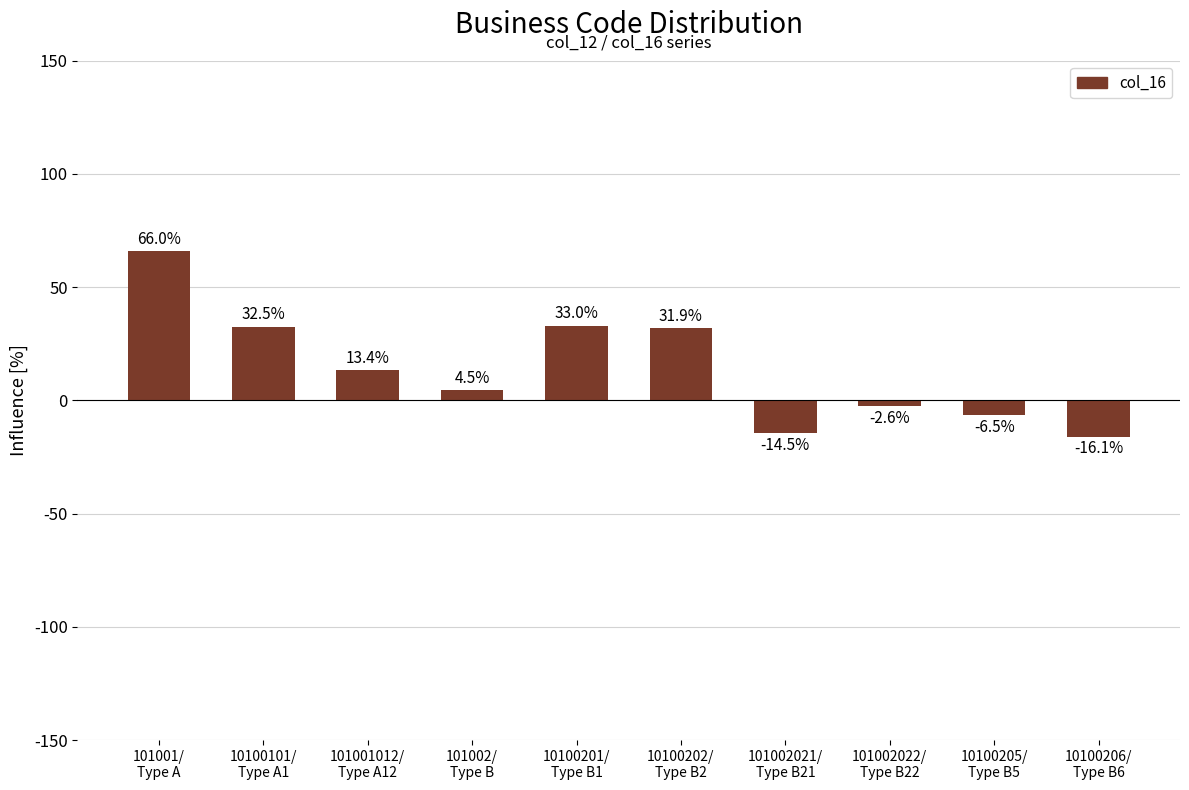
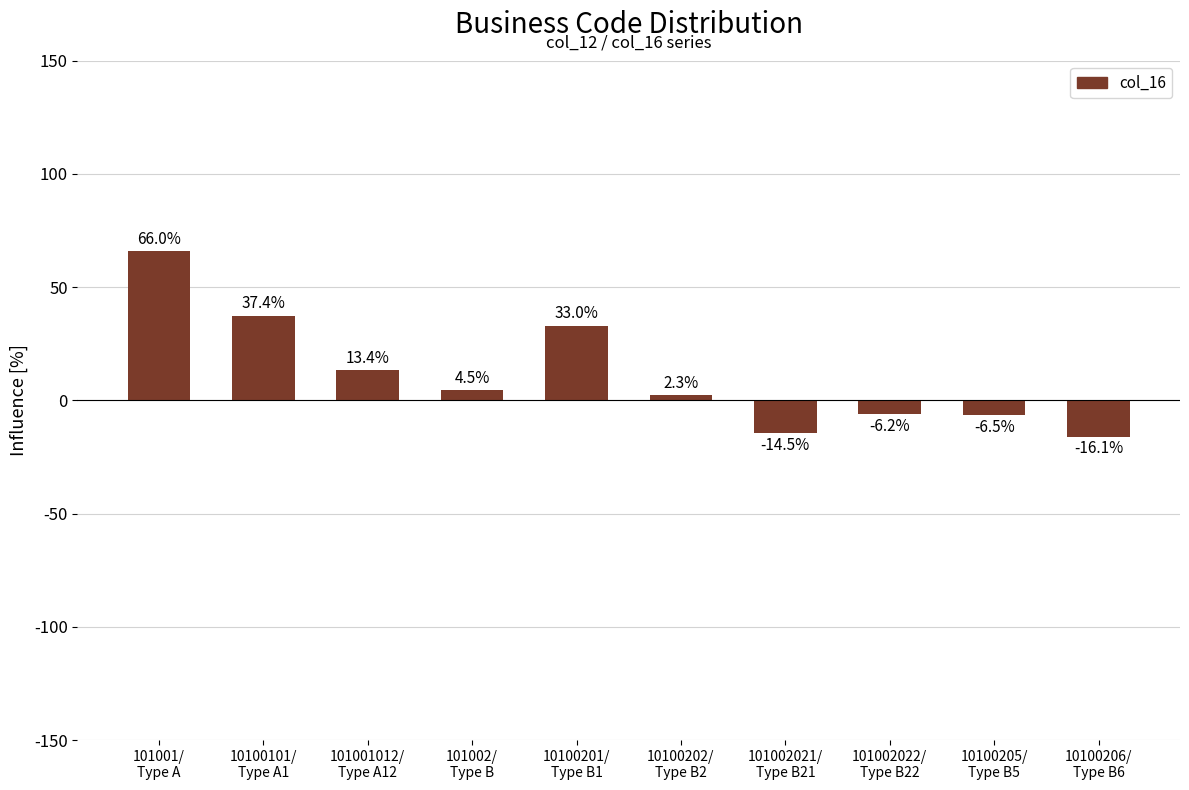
10100101/ Type A1: 32.5% -> 37.4%
10100202/ Type B2: 31.9% -> 2.3%
101002022/ Type B22: -2.6% -> -6.2%
